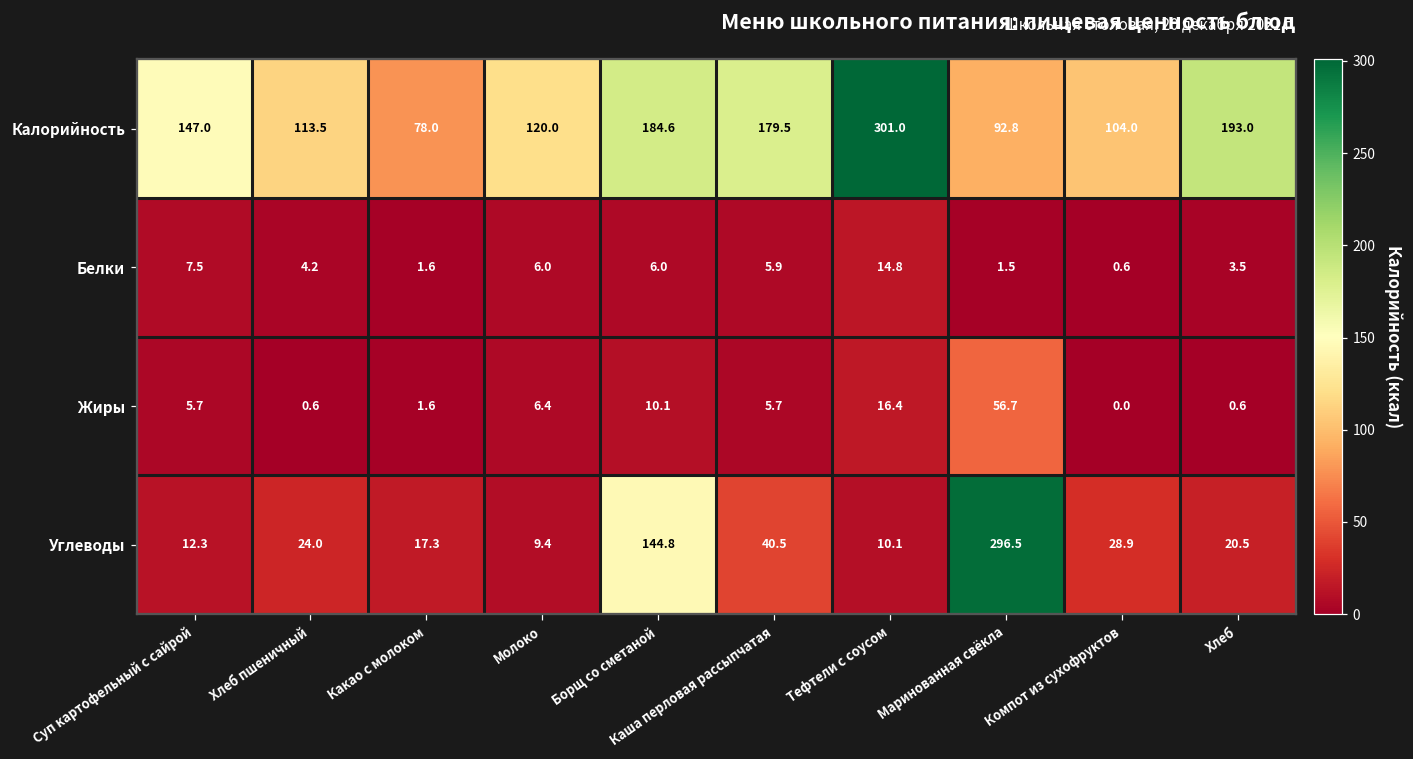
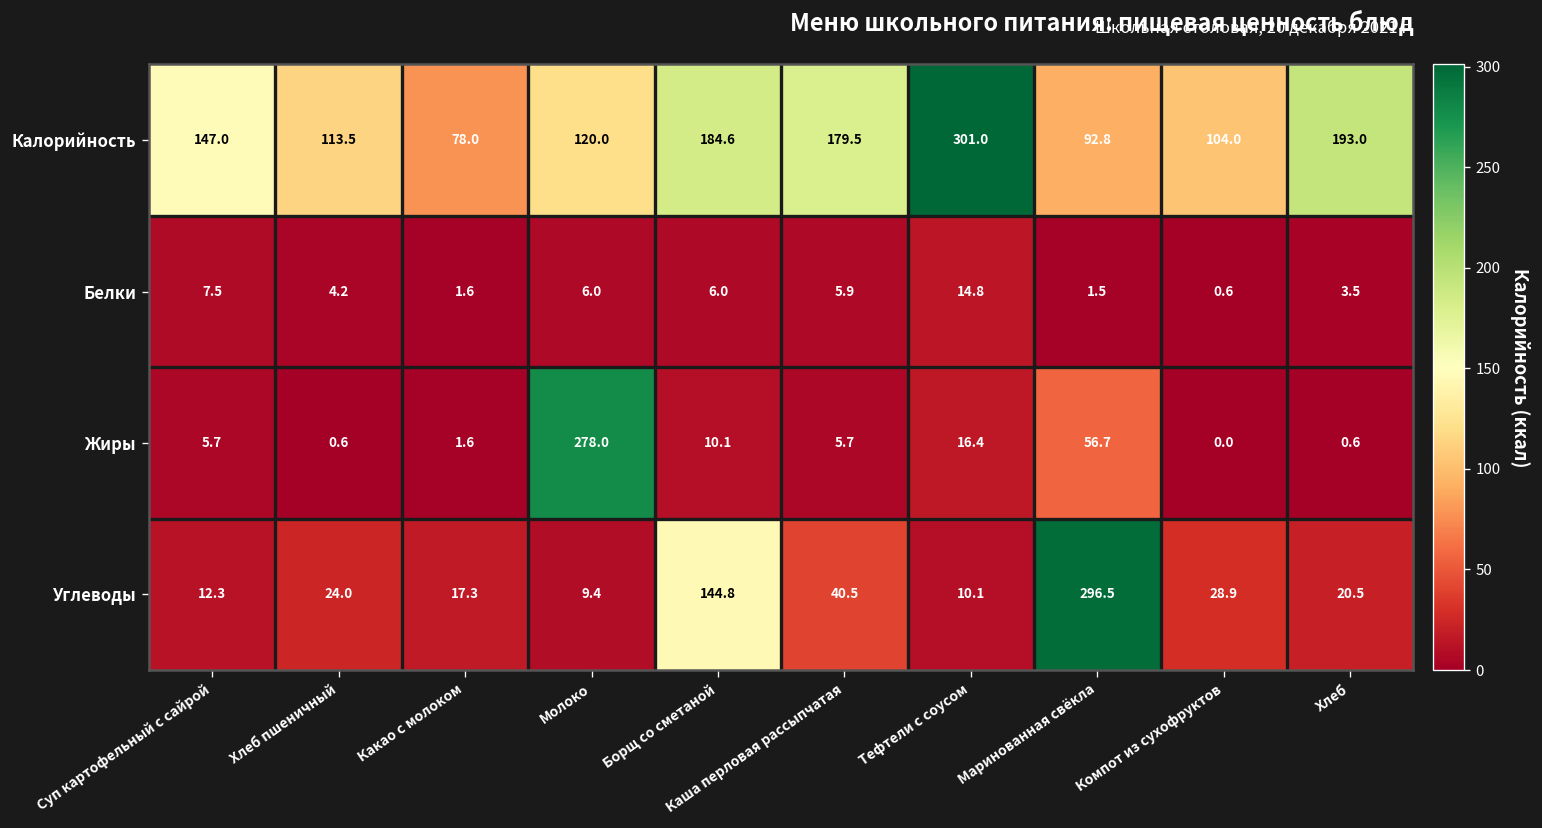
Жиры, Молоко: 6.4 -> 278.0
